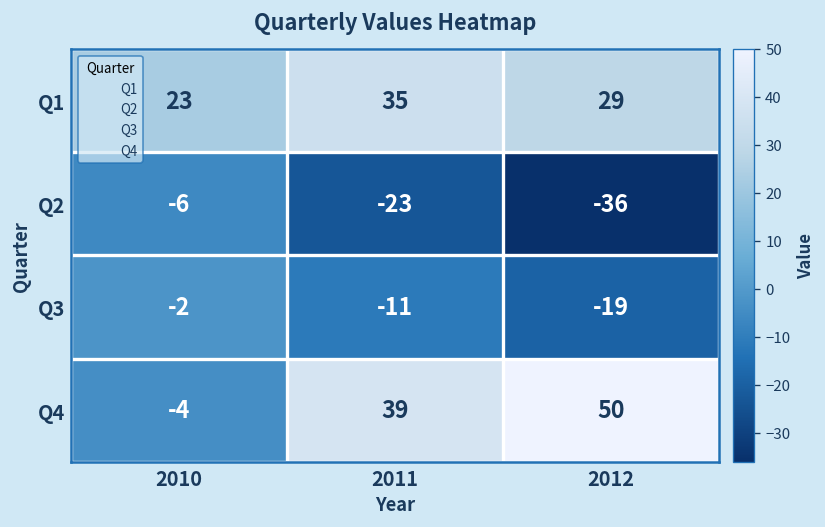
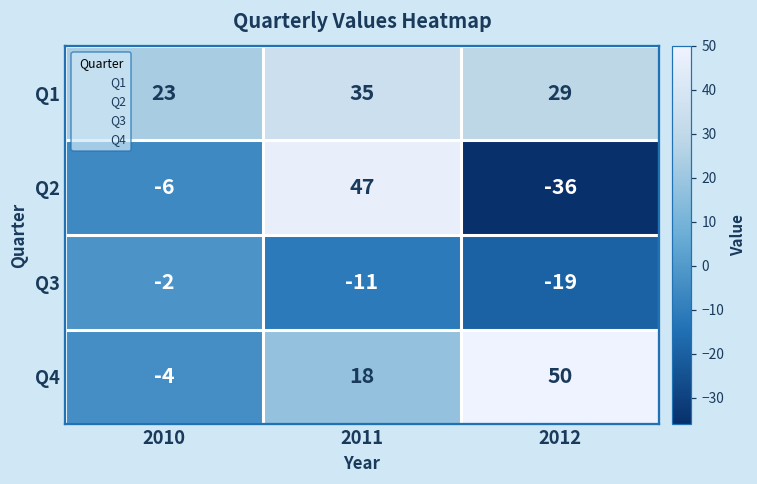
Q2, 2011: -23 -> 47
Q4, 2011: 39 -> 18
